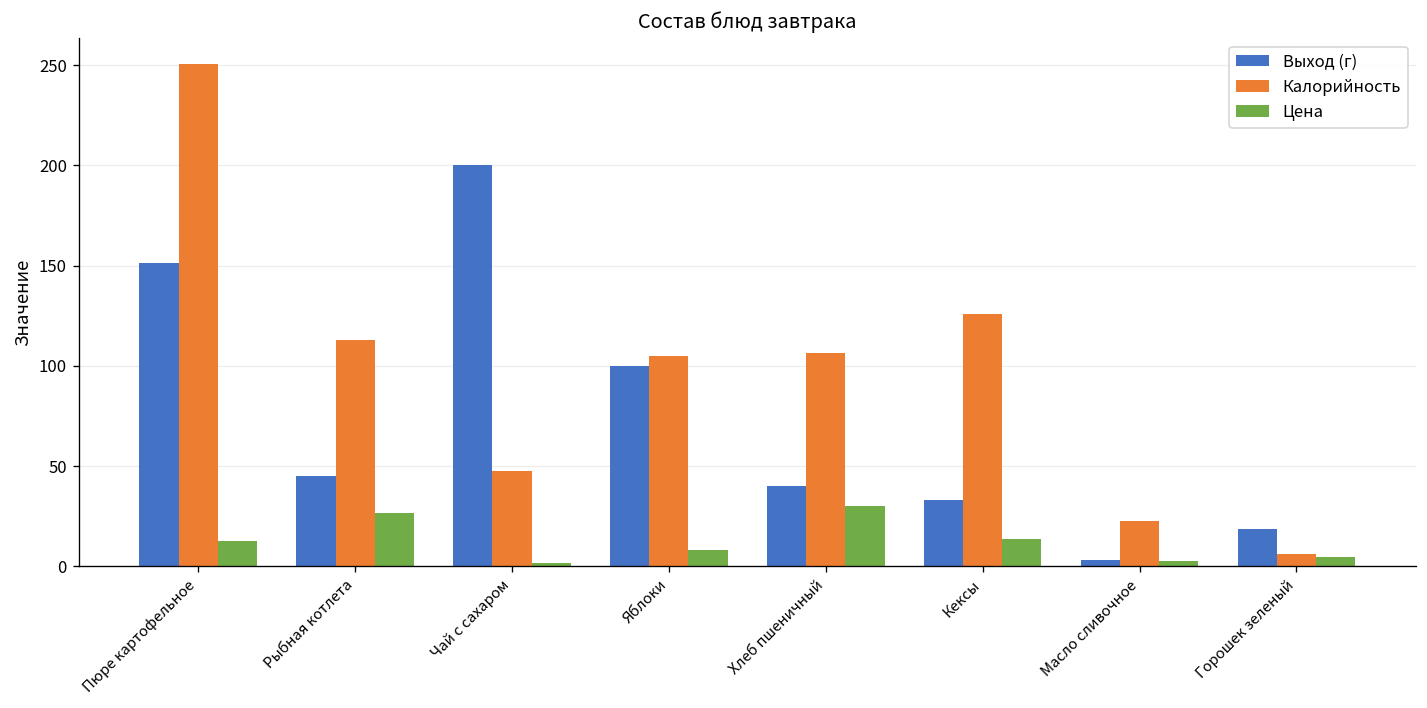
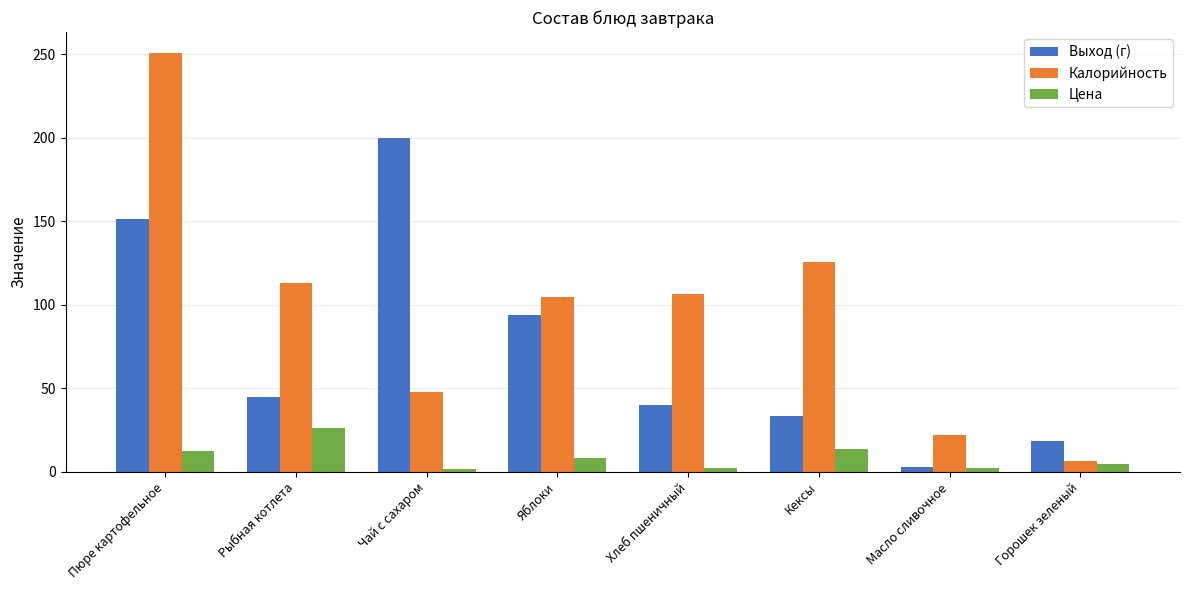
Выход (г), Яблоки: 100 -> 94
Цена, Хлеб пшеничный: 30 -> 2
